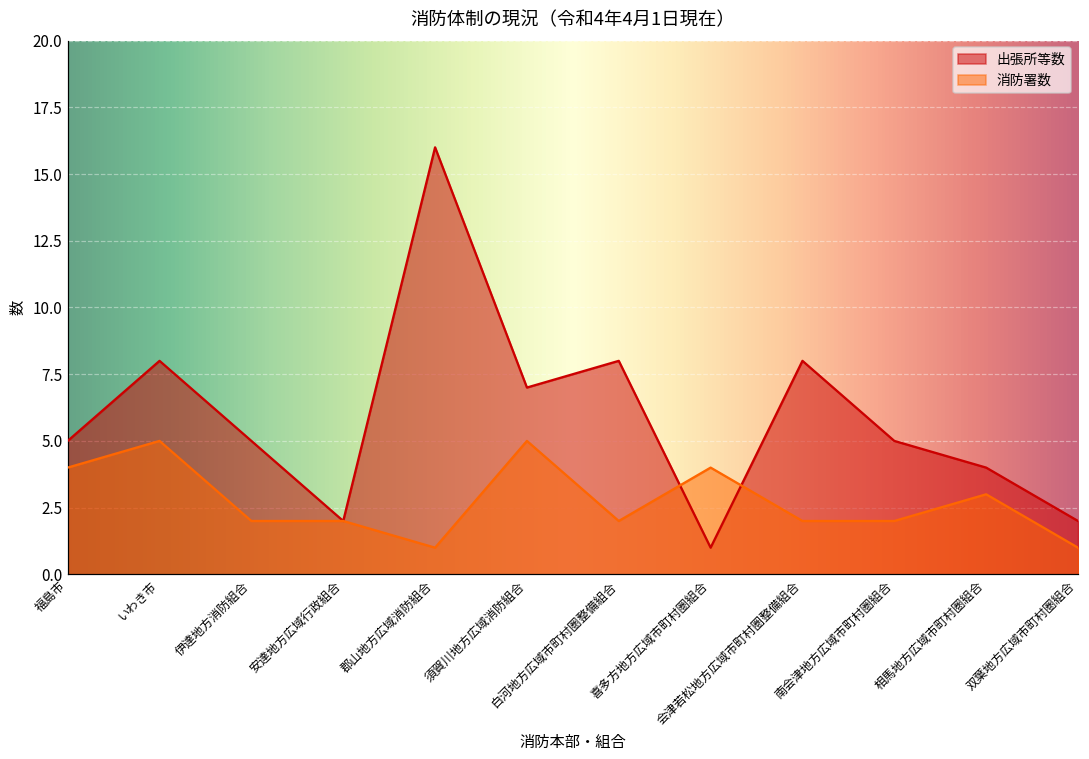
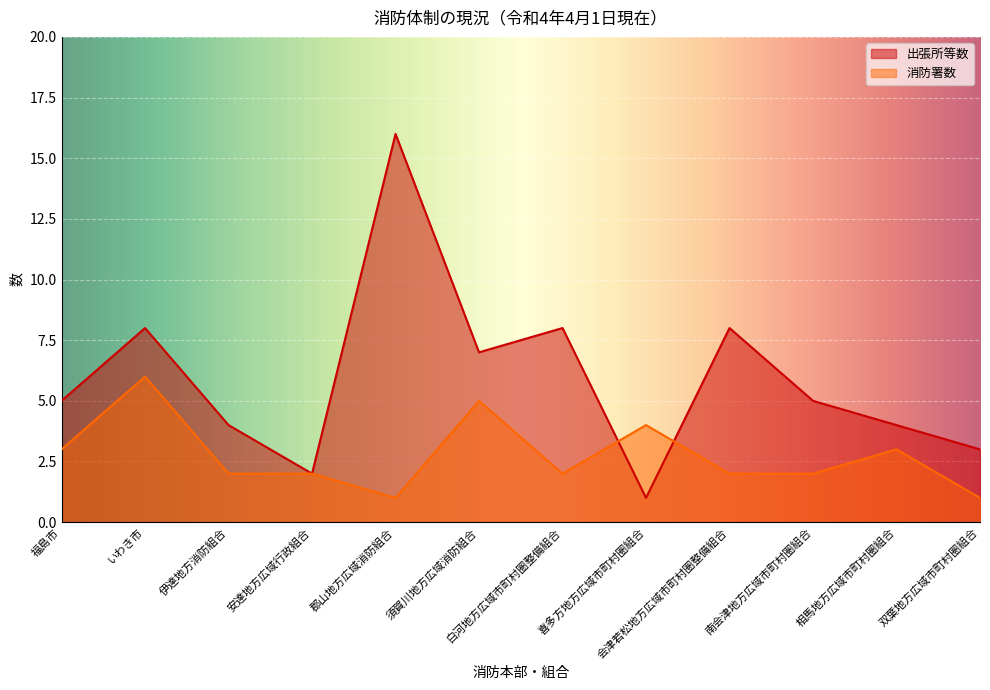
消防署数, 福島市: 4 -> 3
消防署数, いわき市: 5 -> 6
出張所等数, 伊達地方消防組合: 5 -> 4
出張所等数, 双葉地方広域市町村圏組合: 2 -> 3
